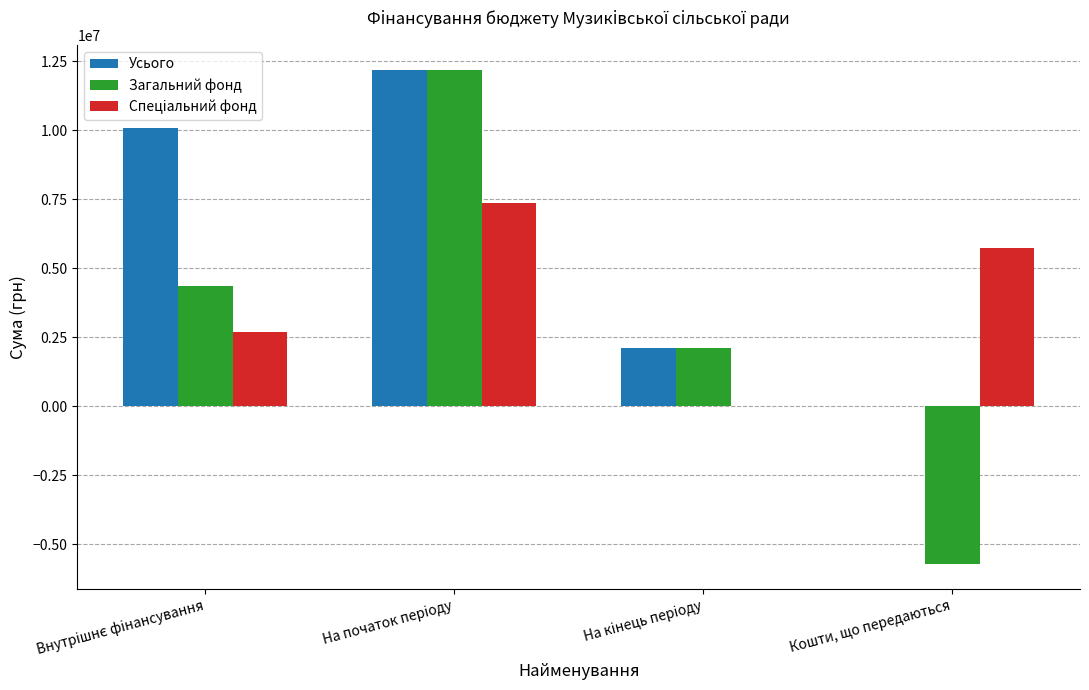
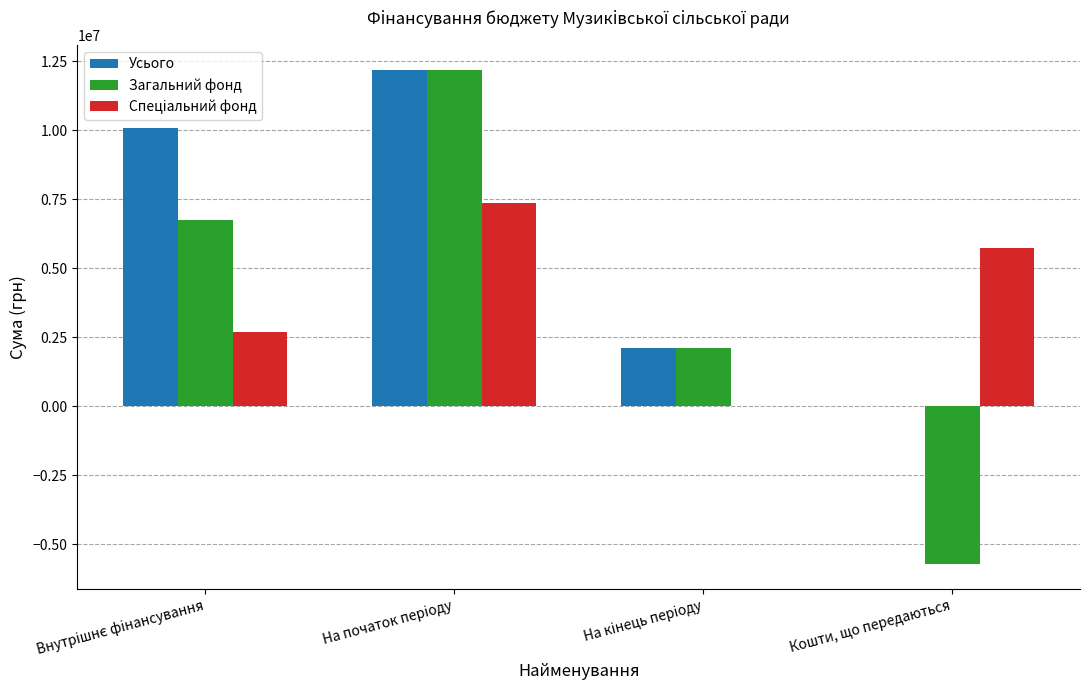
Загальний фонд, Внутрішнє фінансування: 4300000 -> 6700000
